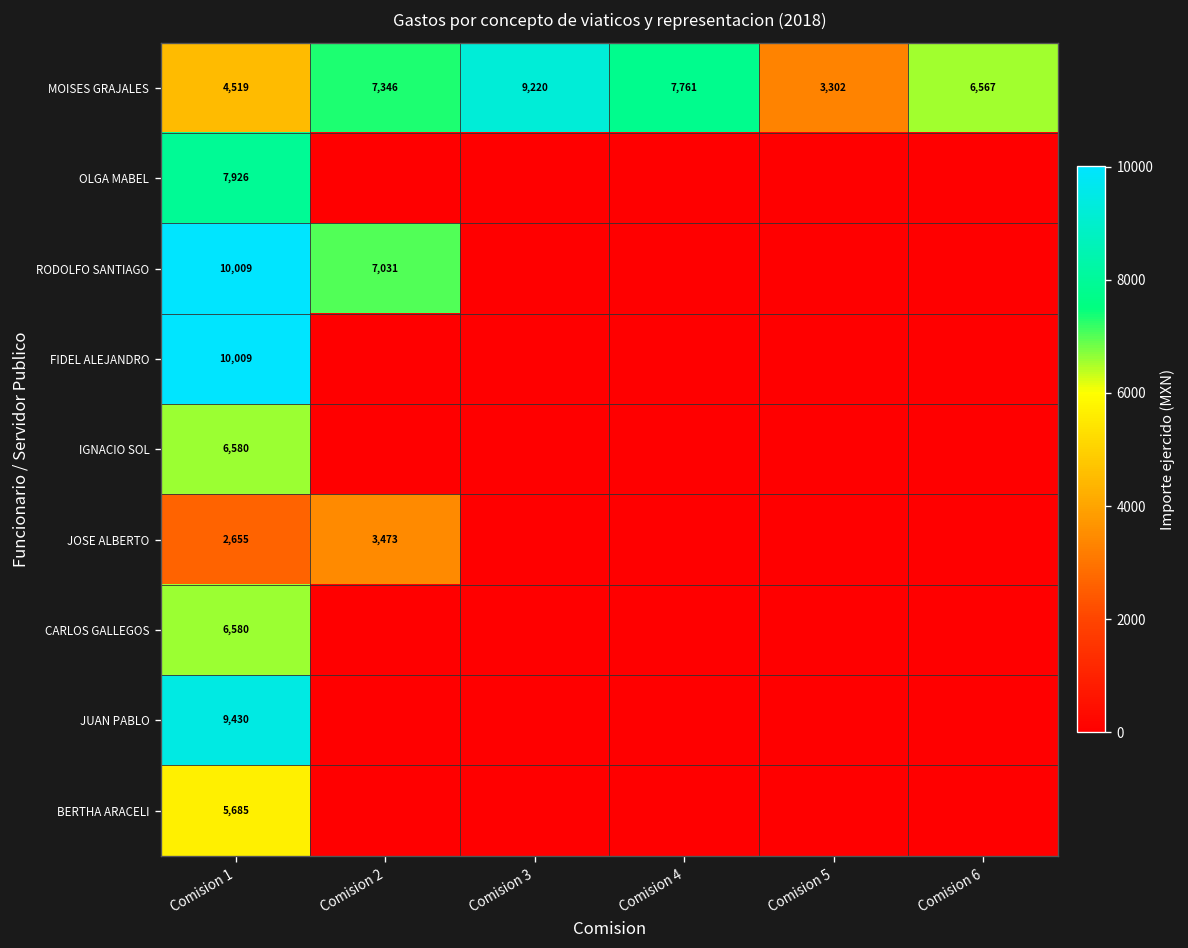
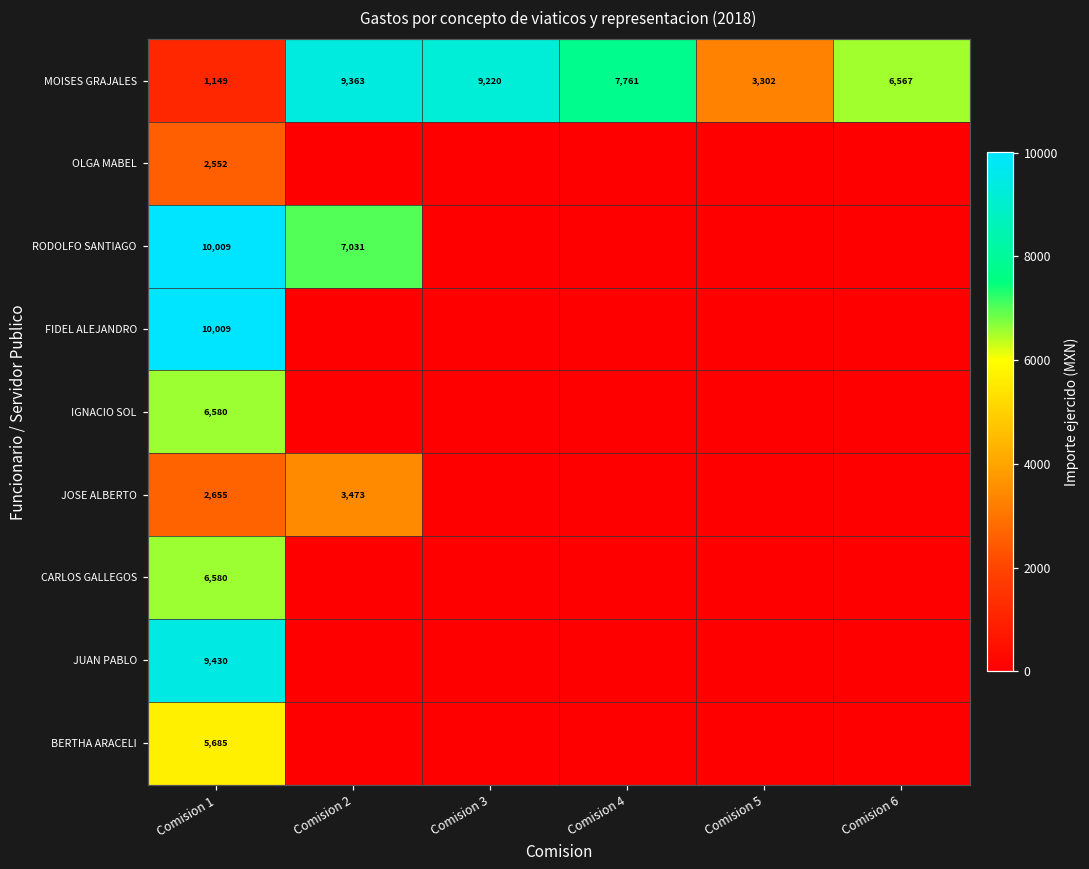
MOISES GRAJALES, Comision 1: 4,519 -> 1,149
MOISES GRAJALES, Comision 2: 7,346 -> 9,363
OLGA MABEL, Comision 1: 7,926 -> 2,552
